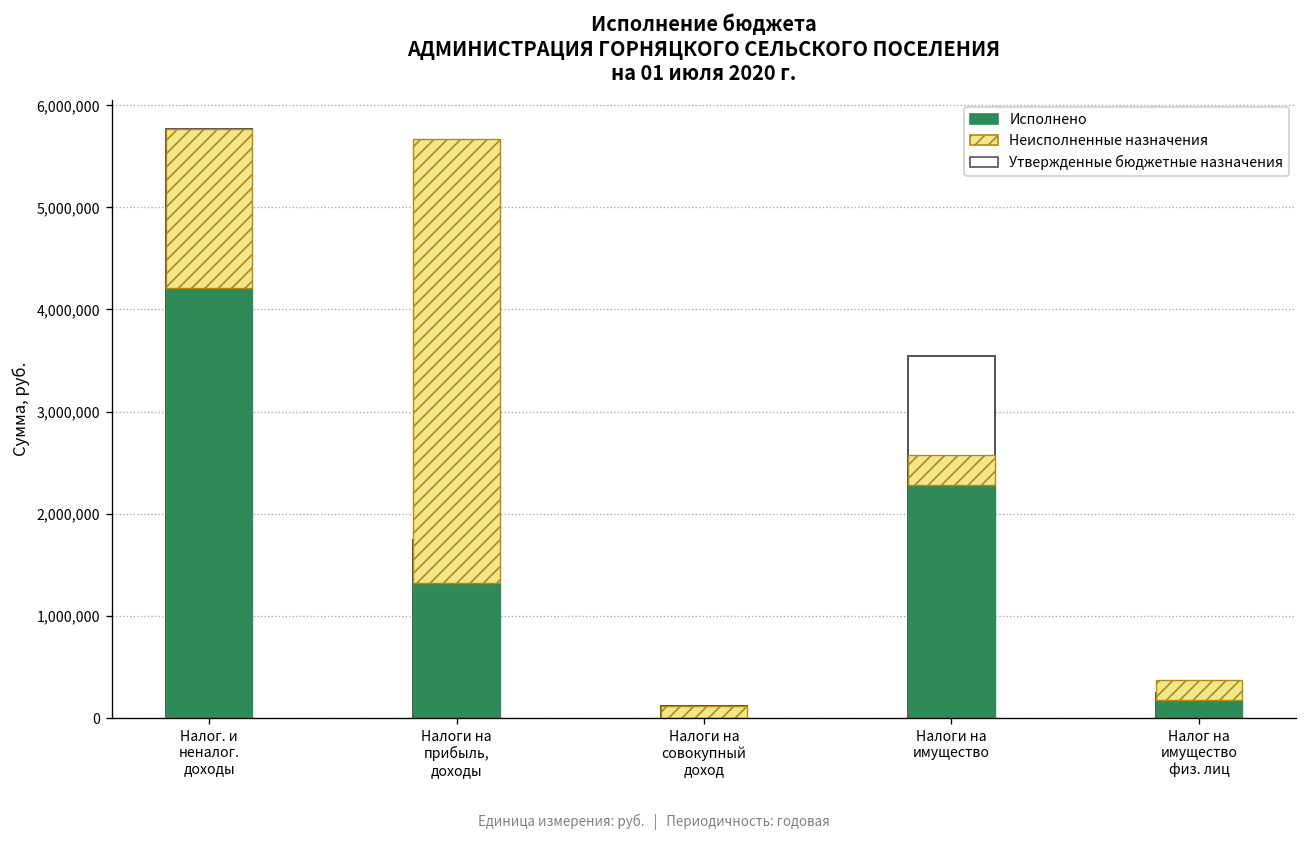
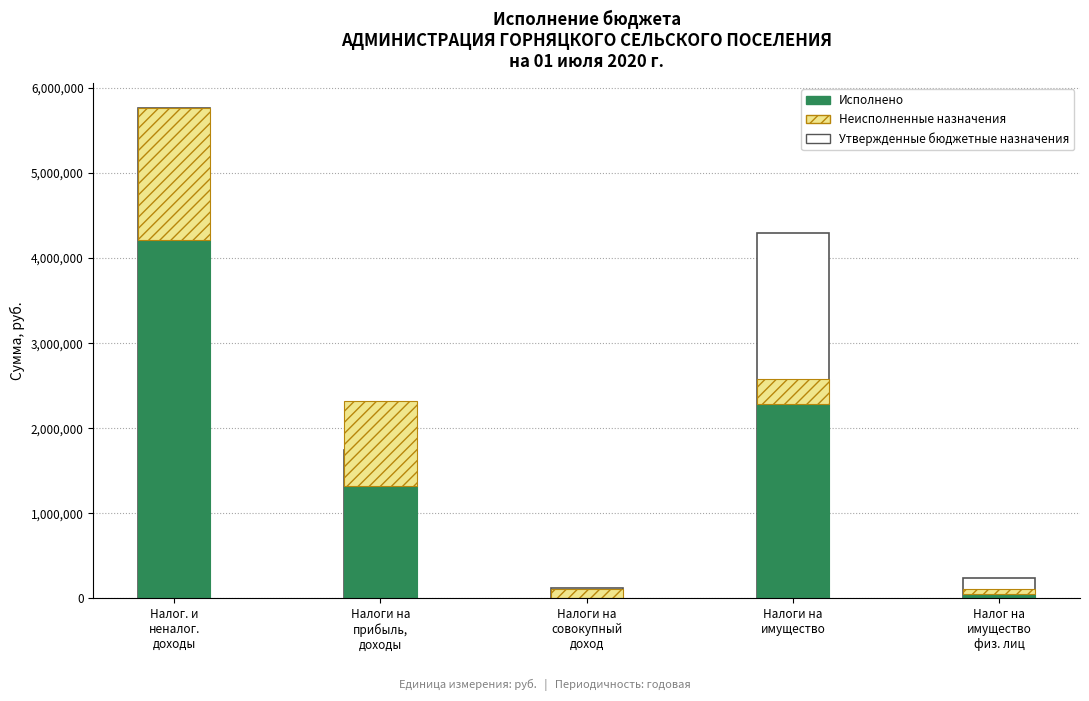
Неисполненные назначения, Налоги на прибыль, доходы: 4,300,000 -> 1,000,000
Утвержденные бюджетные назначения, Налоги на имущество: 3,500,000 -> 4,300,000
Исполнено, Налог на имущество физ. лиц: 200,000 -> 0
Неисполненные назначения, Налог на имущество физ. лиц: 200,000 -> 100,000
